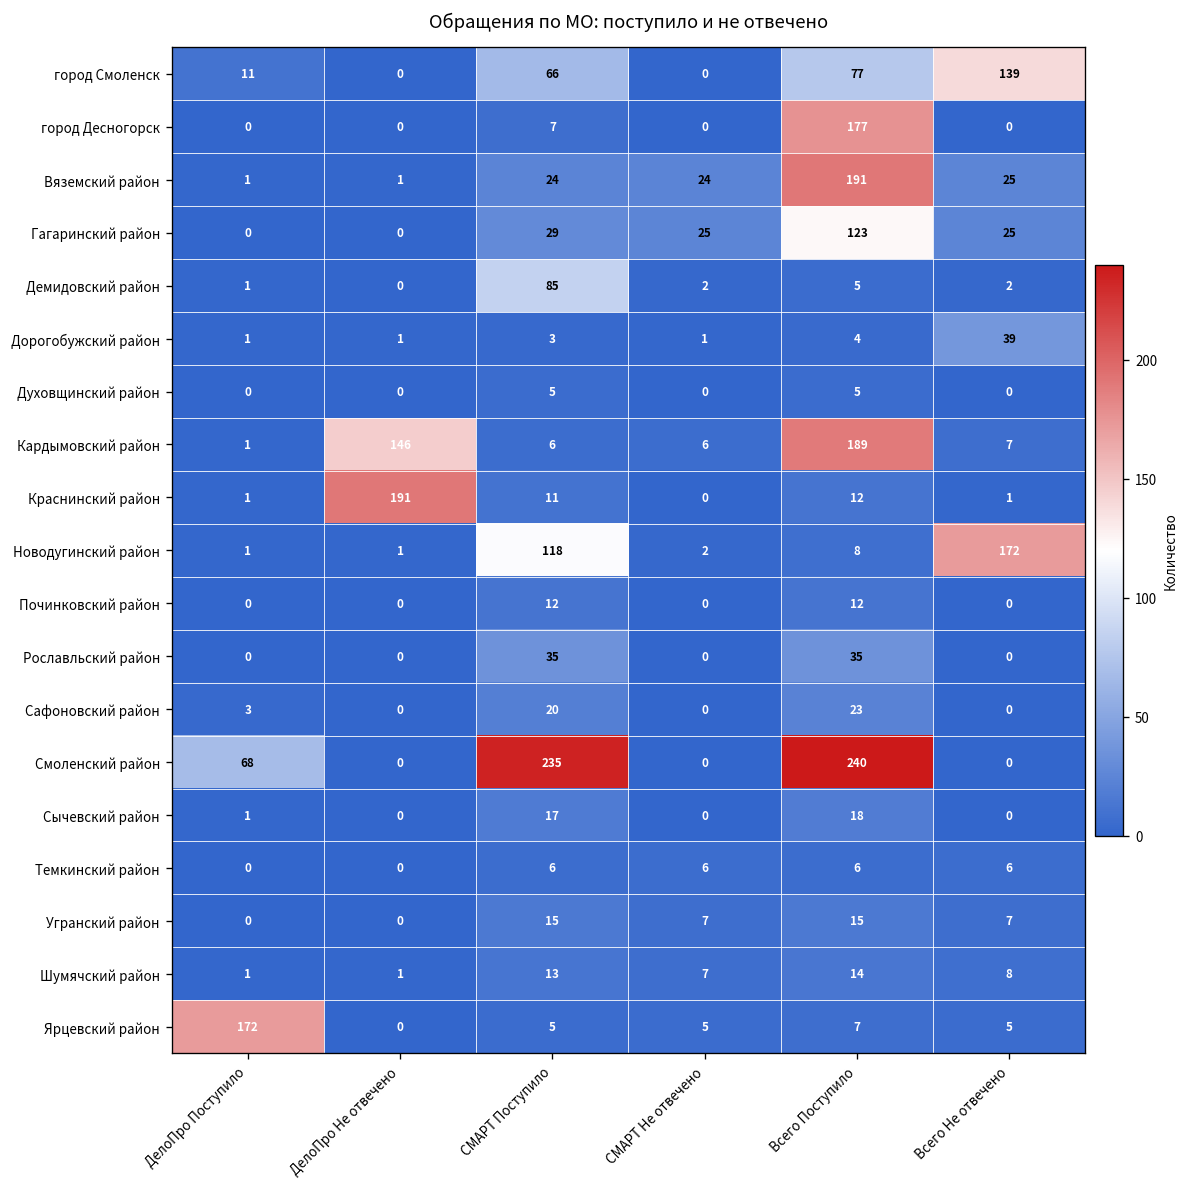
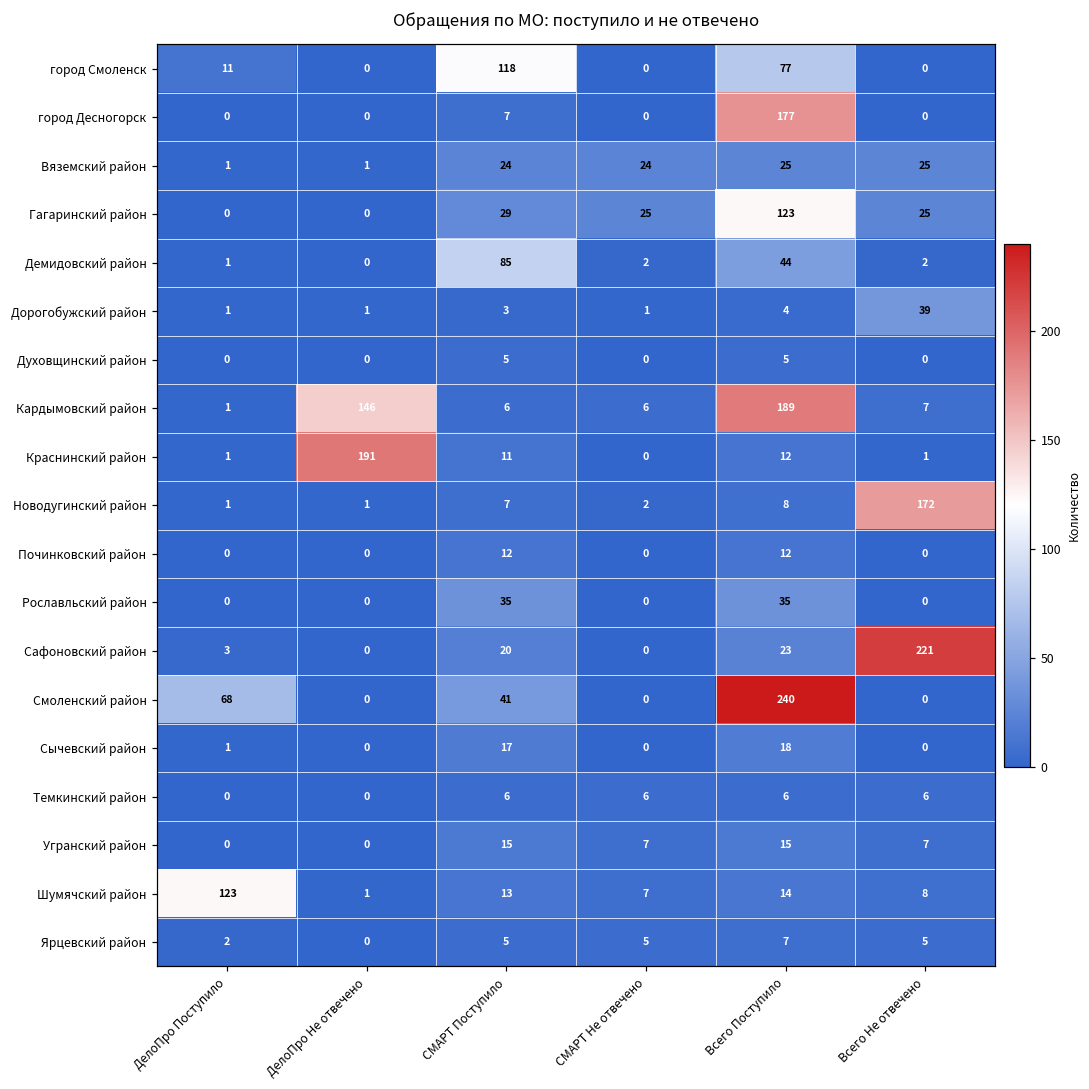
город Смоленск, СМАРТ Поступило: 66 -> 118
город Смоленск, Всего Не отвечено: 139 -> 0
Вяземский район, Всего Поступило: 191 -> 25
Демидовский район, Всего Поступило: 5 -> 44
Новодугинский район, СМАРТ Поступило: 118 -> 7
Сафоновский район, Всего Не отвечено: 0 -> 221
Смоленский район, СМАРТ Поступило: 235 -> 41
Шумячский район, ДелоПро Поступило: 1 -> 123
Ярцевский район, ДелоПро Поступило: 172 -> 2
